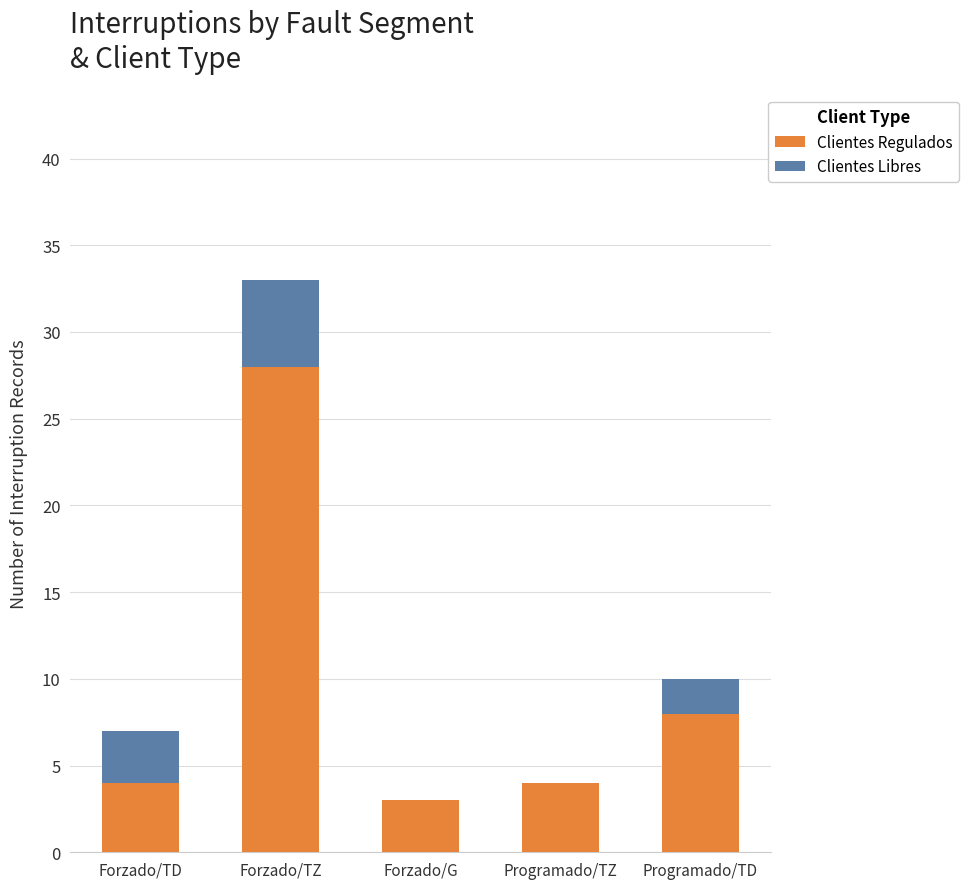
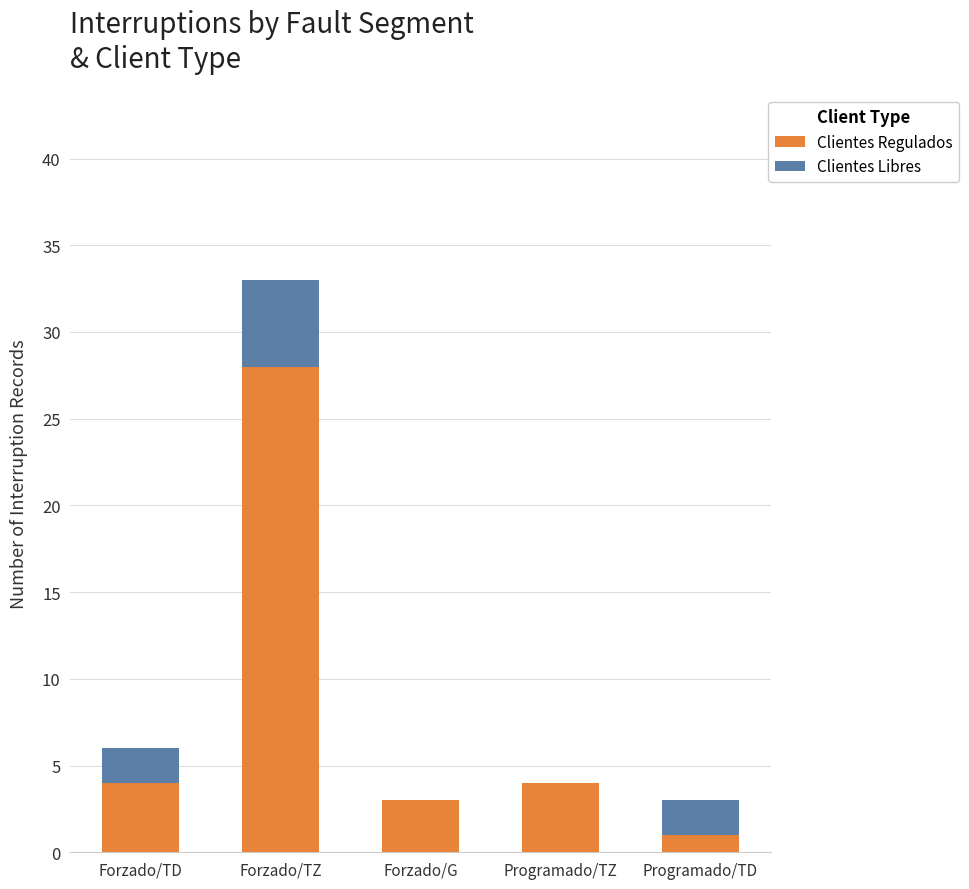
Clientes Libres, Forzado/TD: 3 -> 2
Clientes Regulados, Programado/TD: 8 -> 1
